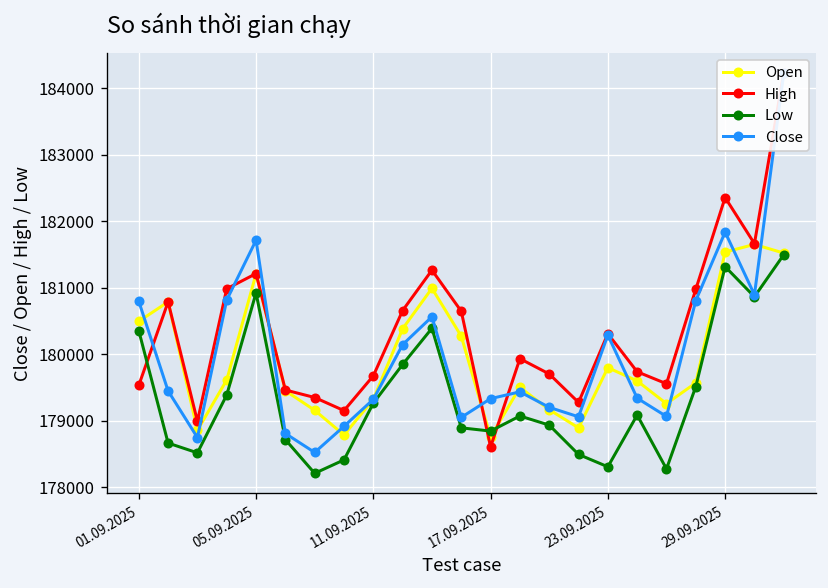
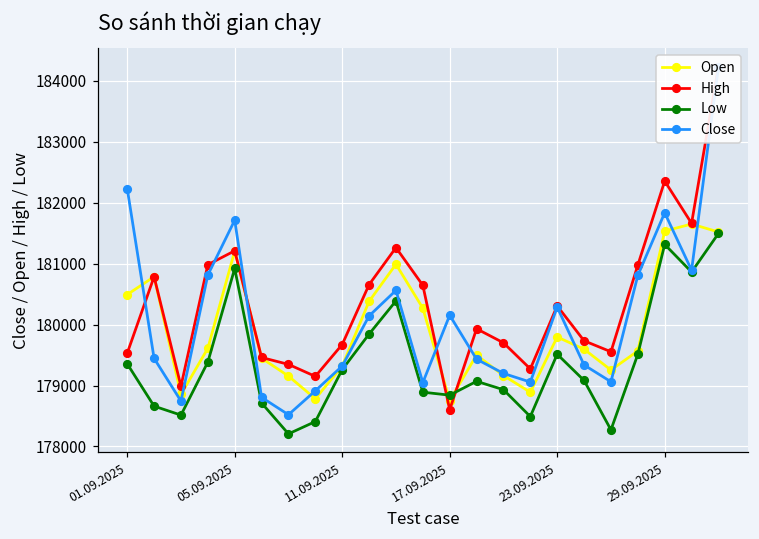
Low, 01.09.2025: 180400 -> 179400
Close, 01.09.2025: 180800 -> 182200
Close, 17.09.2025: 179300 -> 180200
Low, 23.09.2025: 178300 -> 179500
